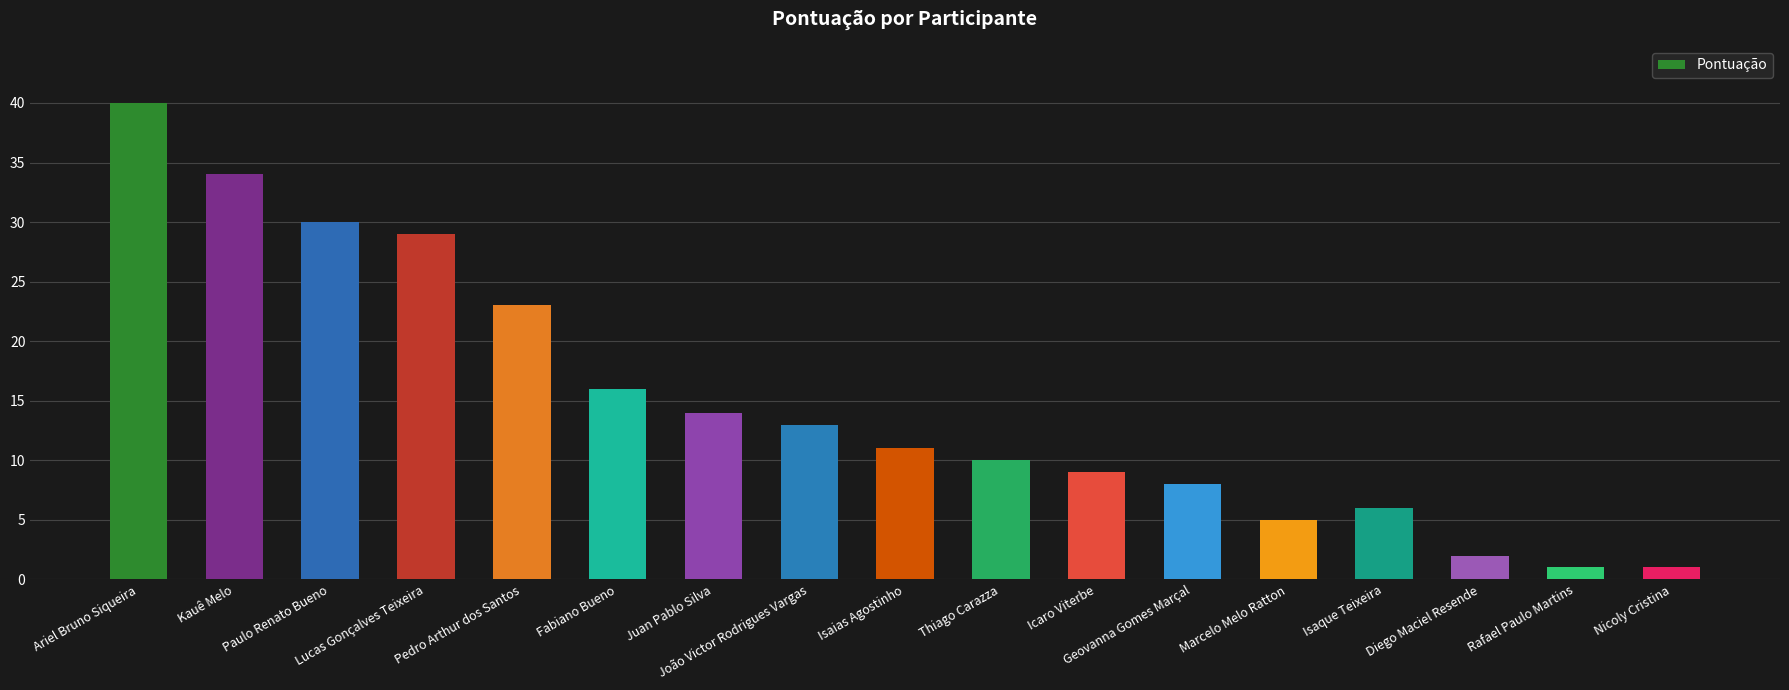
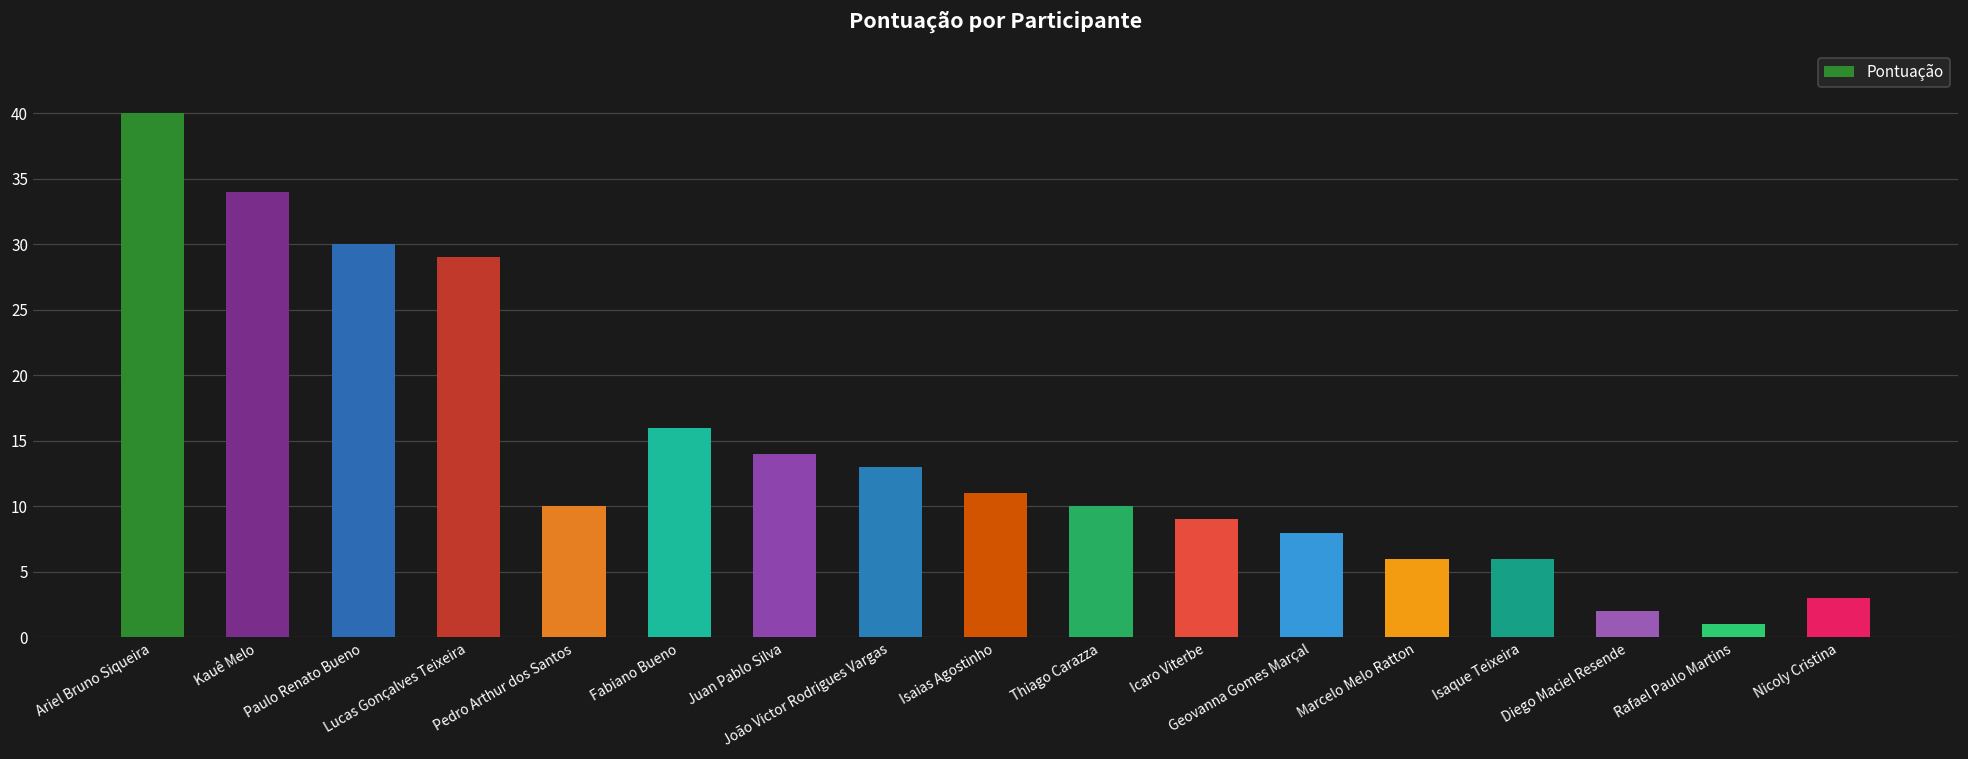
Pedro Arthur dos Santos: 23 -> 10
Marcelo Melo Ratton: 5 -> 6
Nicoly Cristina: 1 -> 3
